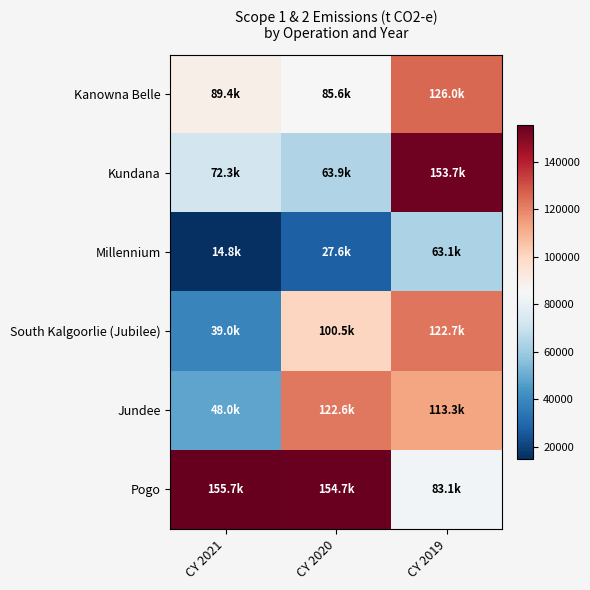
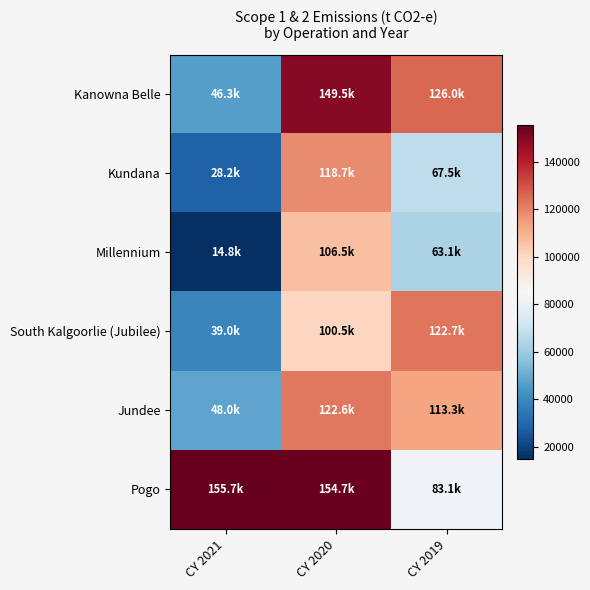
Kanowna Belle, CY 2021: 89.4k -> 46.3k
Kanowna Belle, CY 2020: 85.6k -> 149.5k
Kundana, CY 2021: 72.3k -> 28.2k
Kundana, CY 2020: 63.9k -> 118.7k
Kundana, CY 2019: 153.7k -> 67.5k
Millennium, CY 2020: 27.6k -> 106.5k
